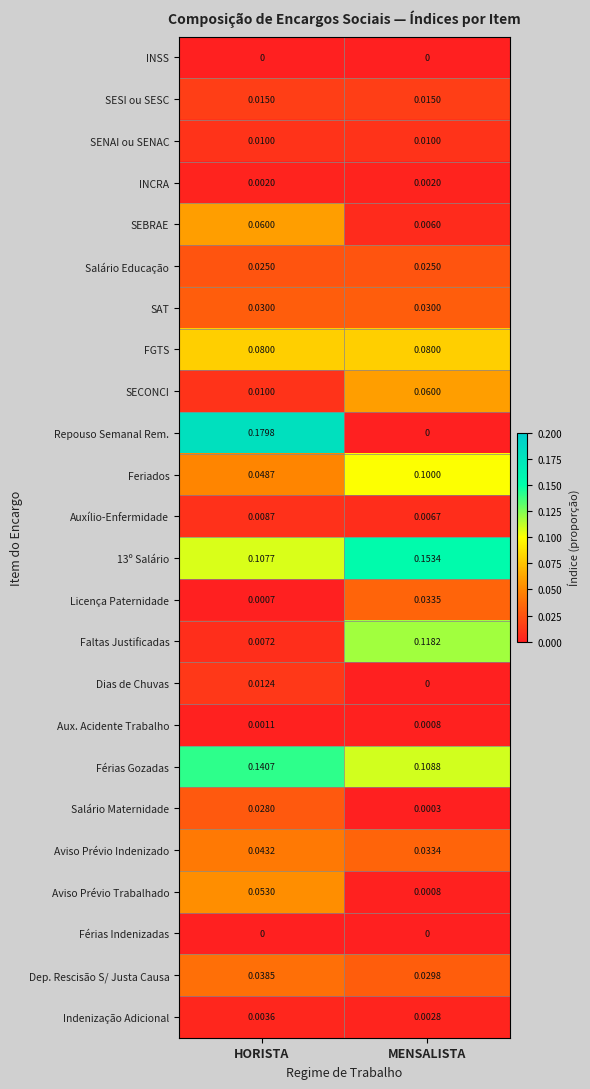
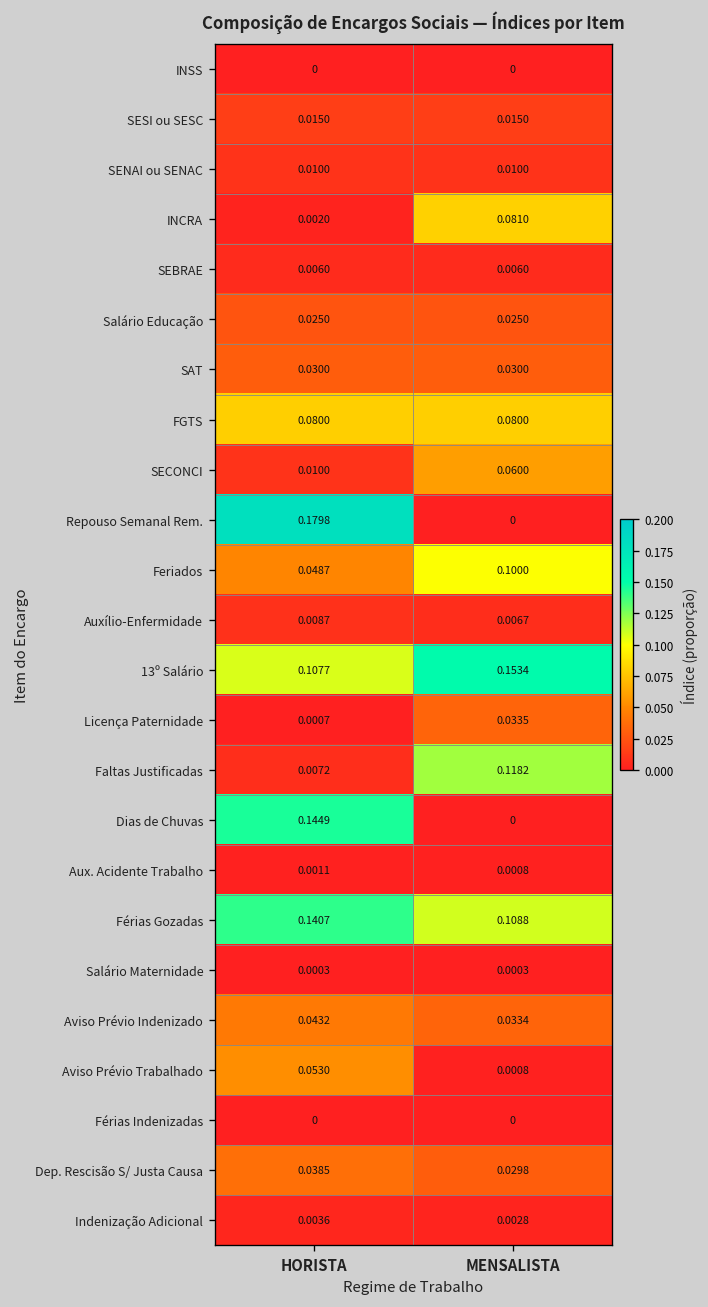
INCRA, MENSALISTA: 0.0020 -> 0.0810
SEBRAE, HORISTA: 0.0600 -> 0.0060
Dias de Chuvas, HORISTA: 0.0124 -> 0.1449
Salário Maternidade, HORISTA: 0.0280 -> 0.0003
